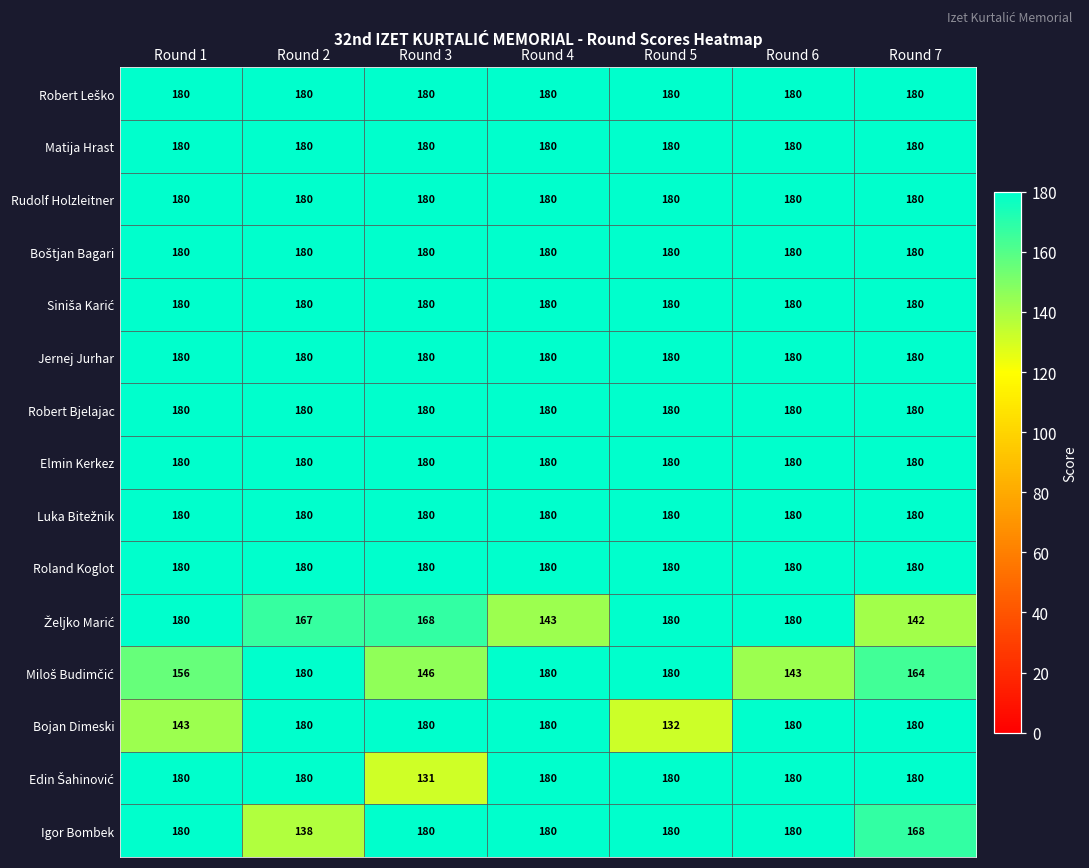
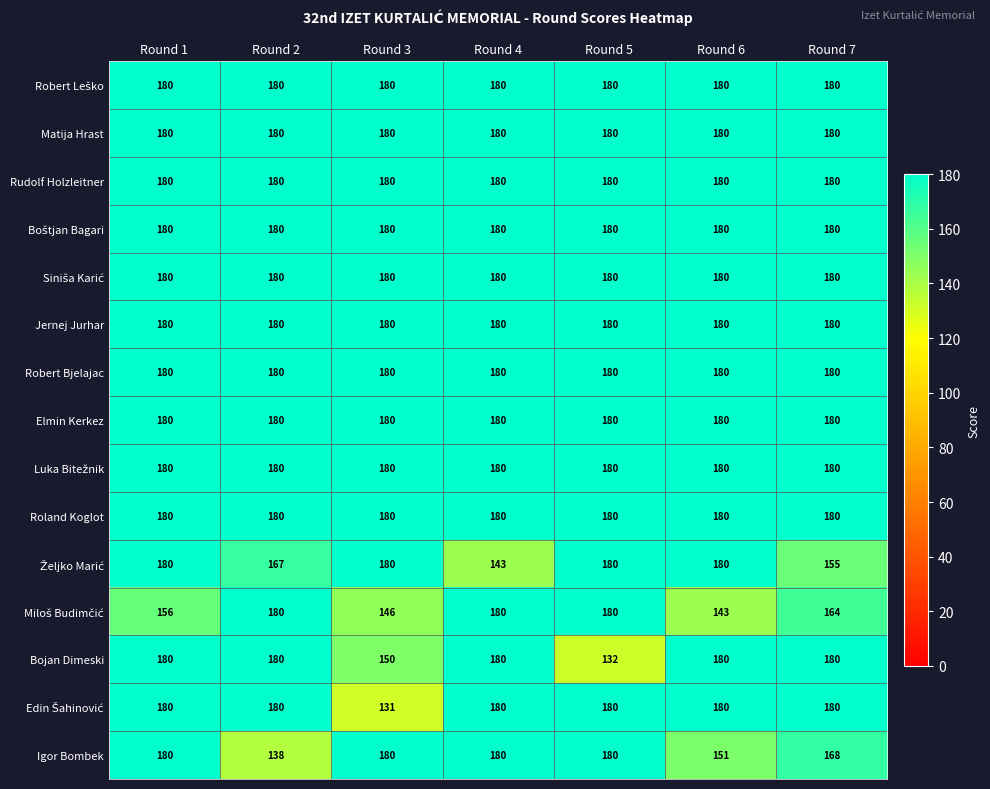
Željko Marić, Round 3: 168 -> 180
Željko Marić, Round 7: 142 -> 155
Bojan Dimeski, Round 1: 143 -> 180
Bojan Dimeski, Round 3: 180 -> 150
Igor Bombek, Round 6: 180 -> 151
